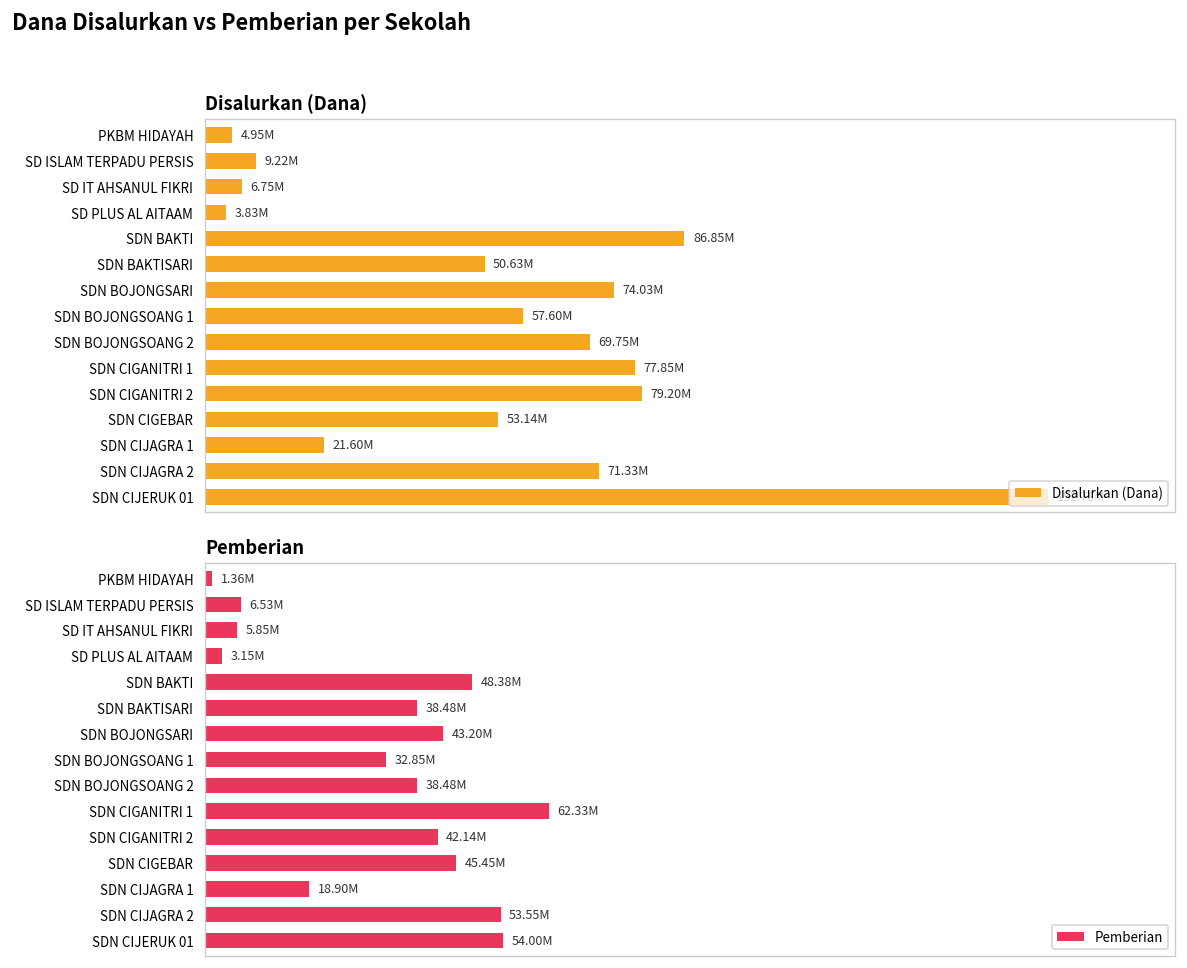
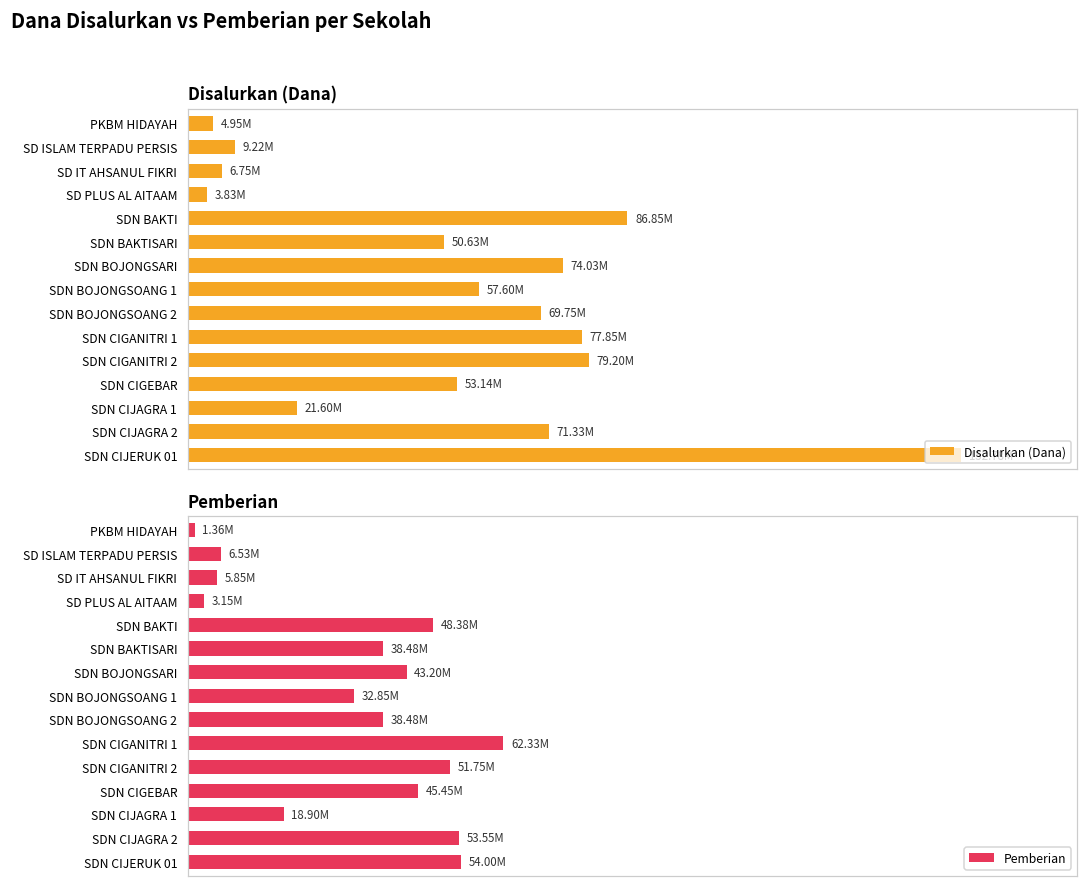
Pemberian, SDN CIGANITRI 2: 42.14M -> 51.75M
